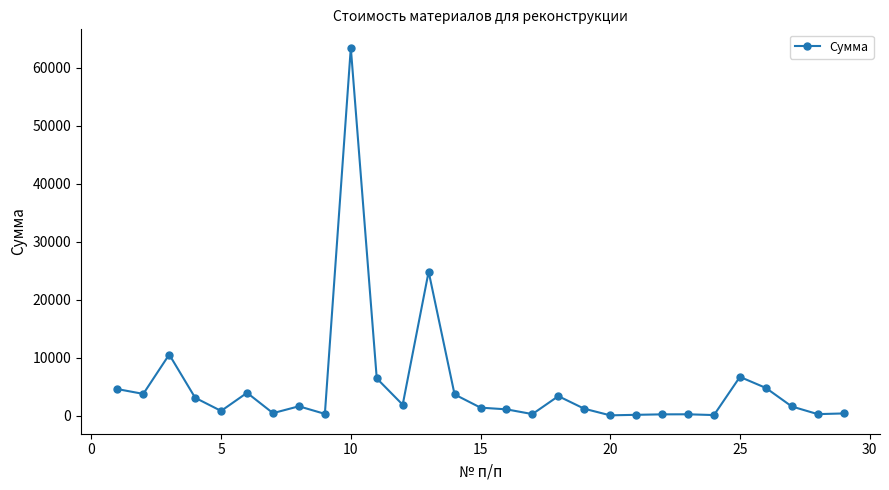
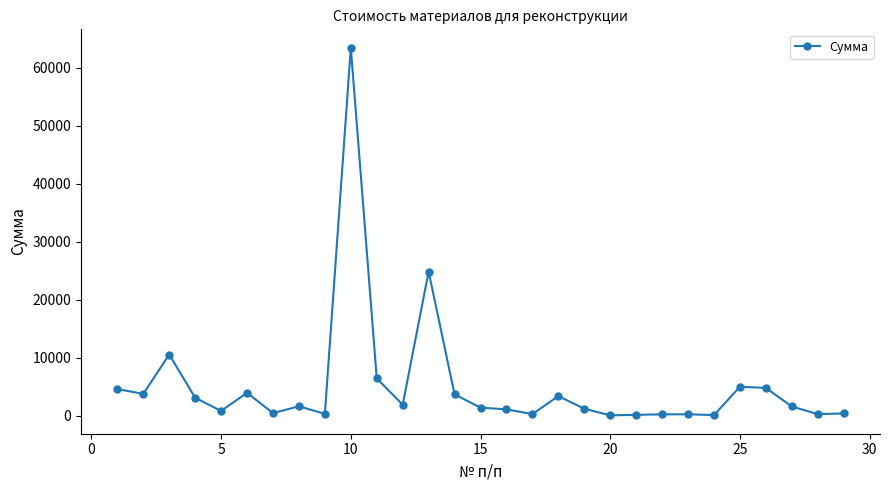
25: 7000 -> 5000
